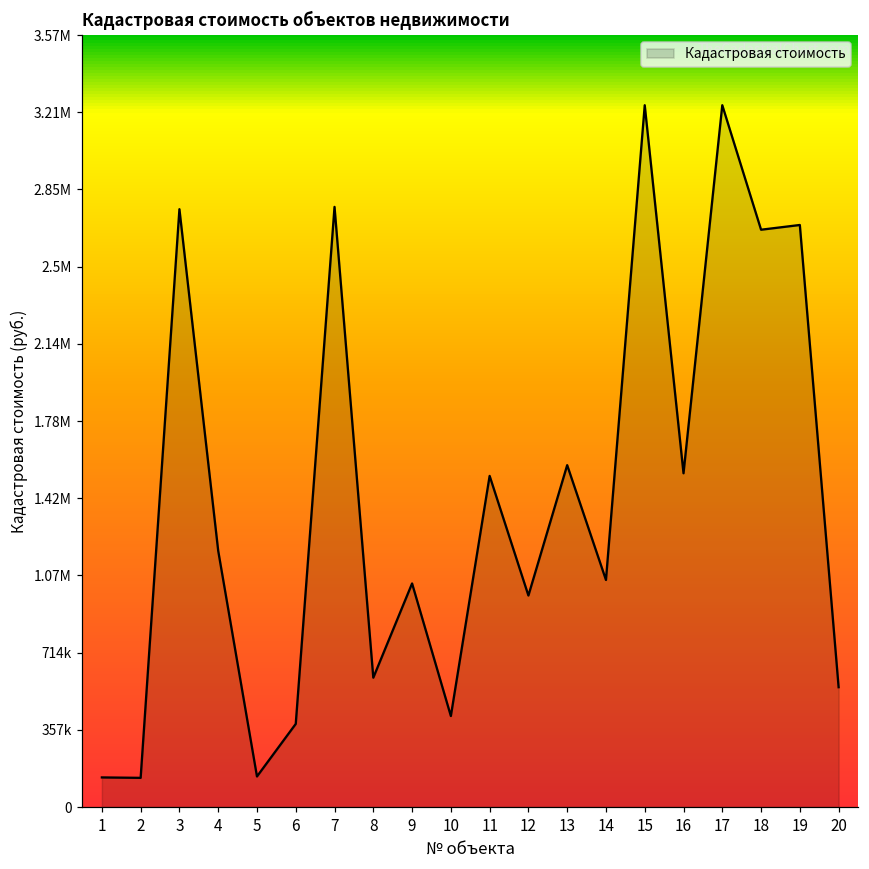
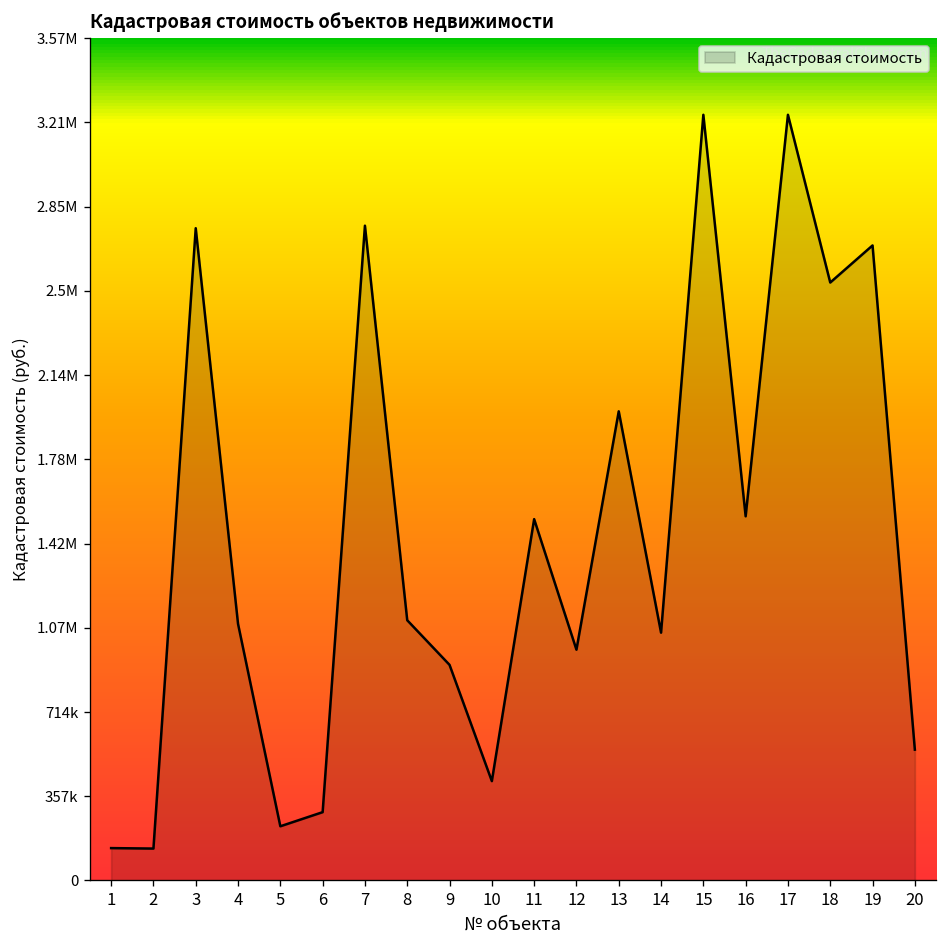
4: 1190000 -> 1090000
5: 140000 -> 230000
6: 390000 -> 290000
8: 600000 -> 1100000
9: 1040000 -> 910000
13: 1580000 -> 1990000
18: 2670000 -> 2540000
